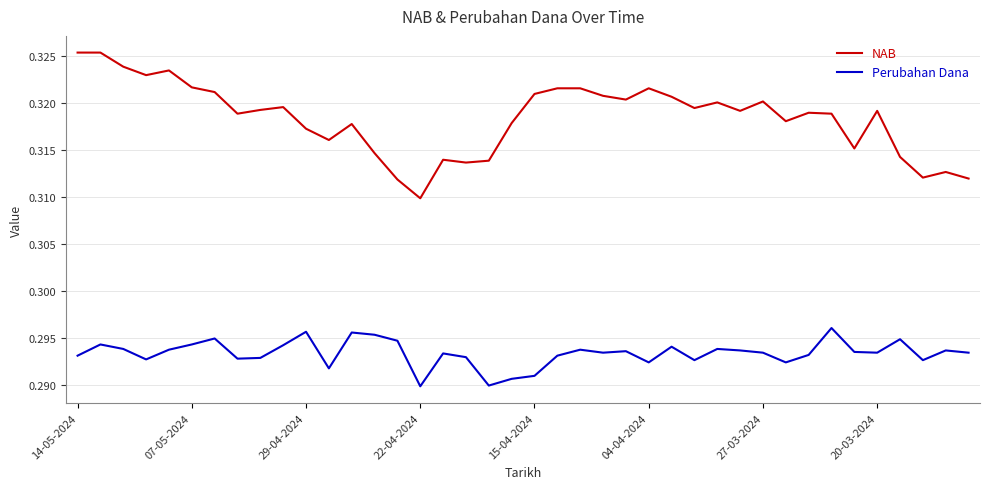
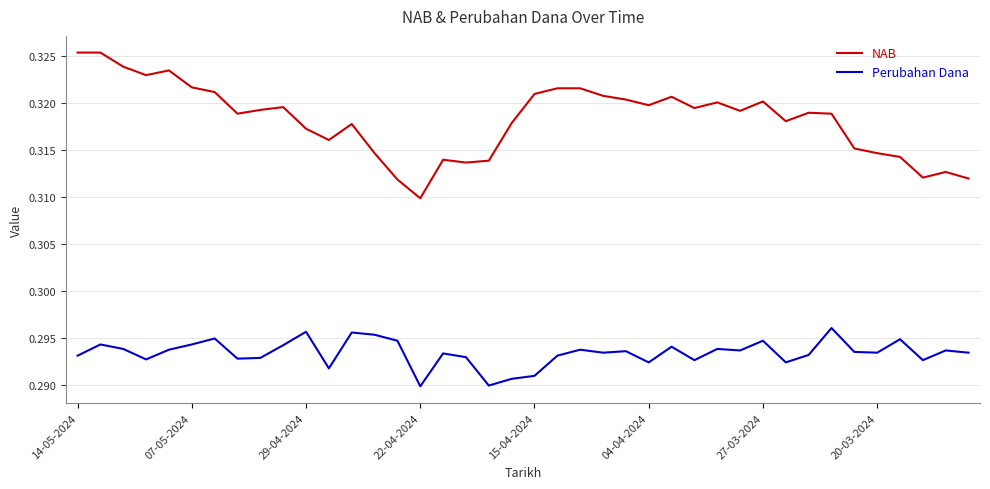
NAB, 04-04-2024: 0.322 -> 0.320
Perubahan Dana, 27-03-2024: 0.293 -> 0.295
NAB, 20-03-2024: 0.319 -> 0.315
